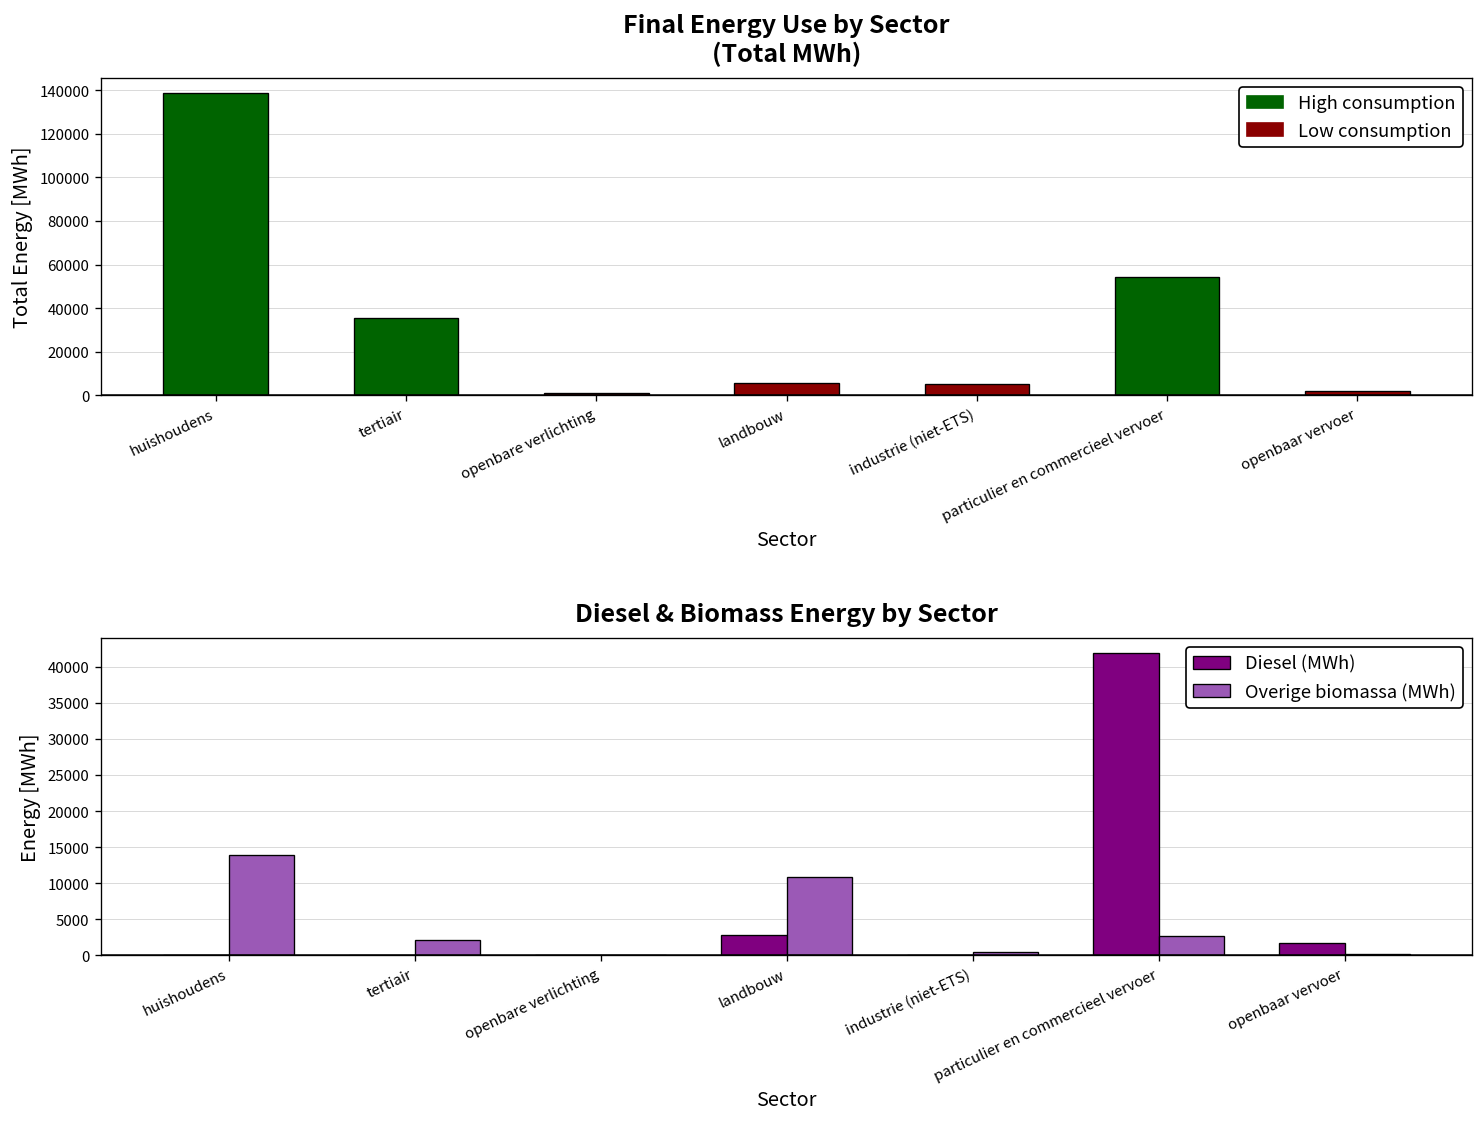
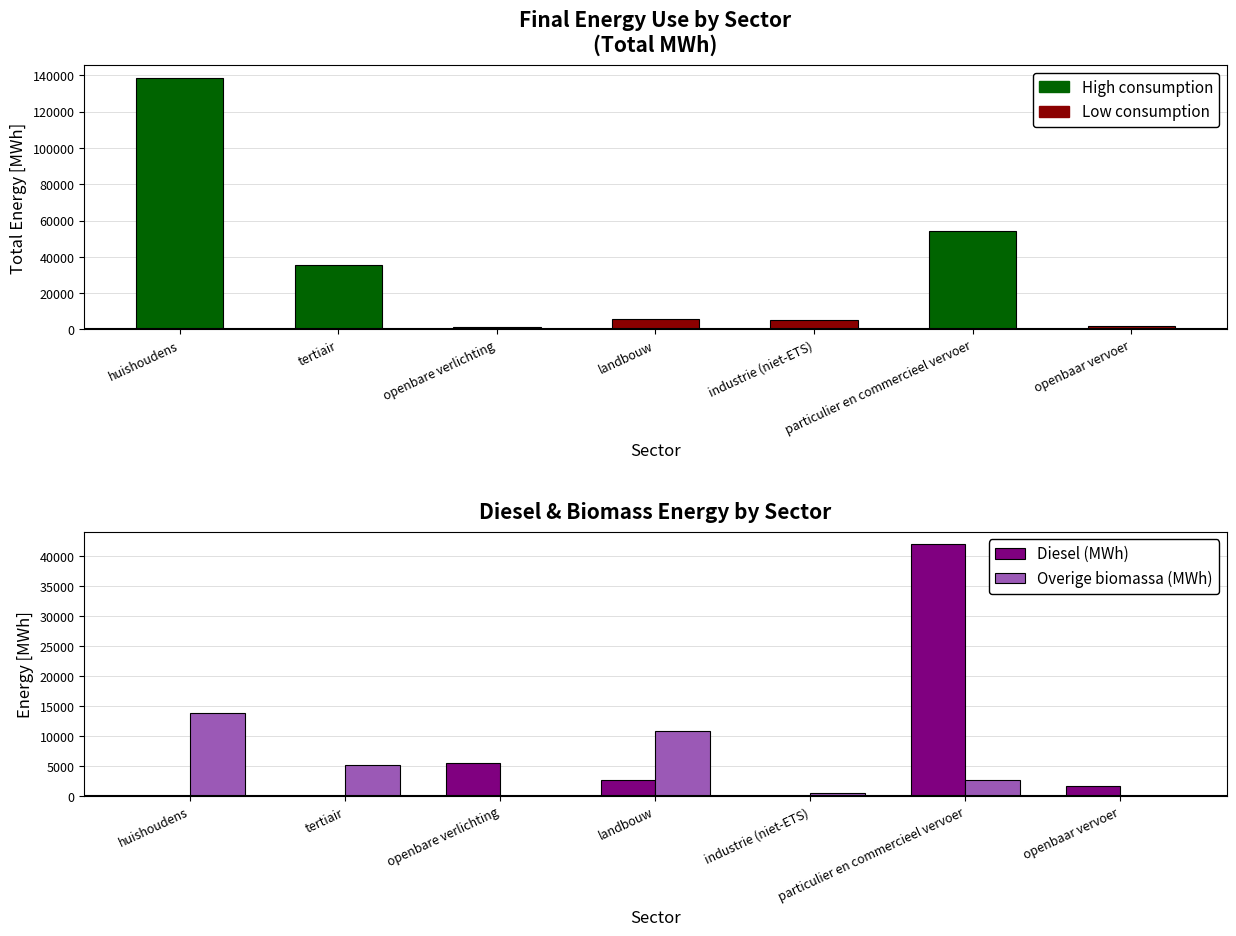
Diesel & Biomass Energy by Sector, Overige biomassa (MWh), tertiair: 2000 -> 5000
Diesel & Biomass Energy by Sector, Diesel (MWh), openbare verlichting: 0 -> 6000
